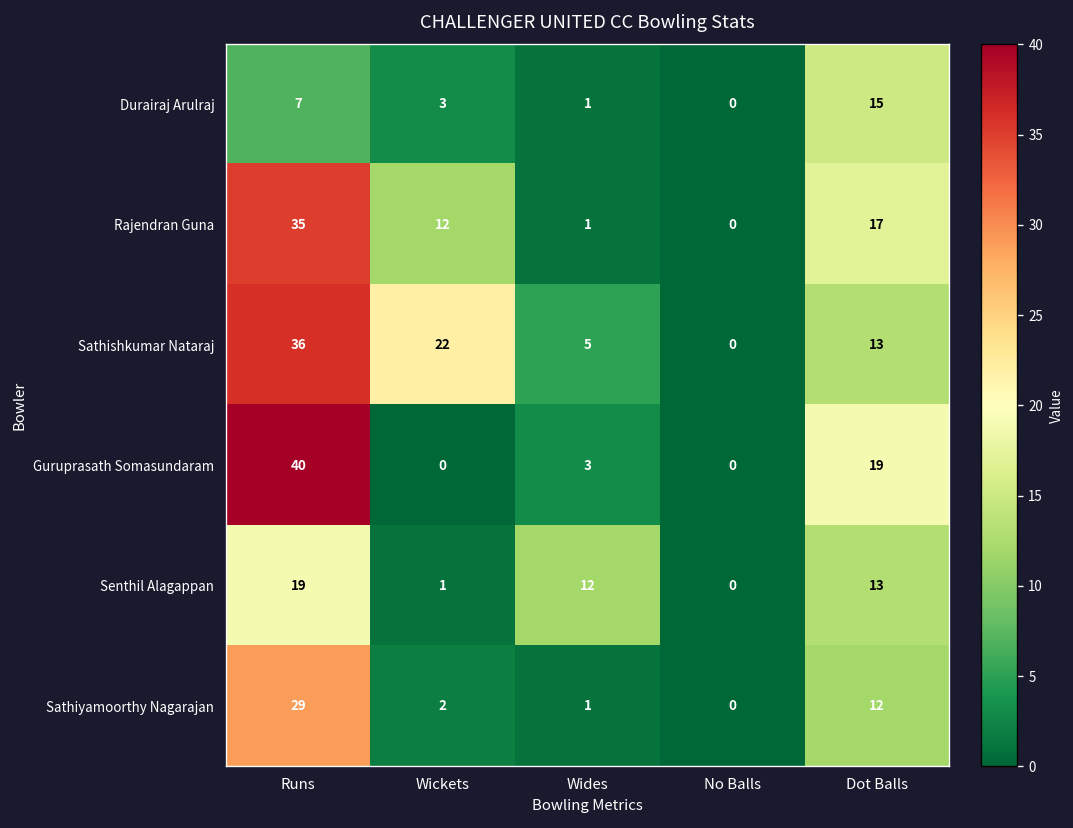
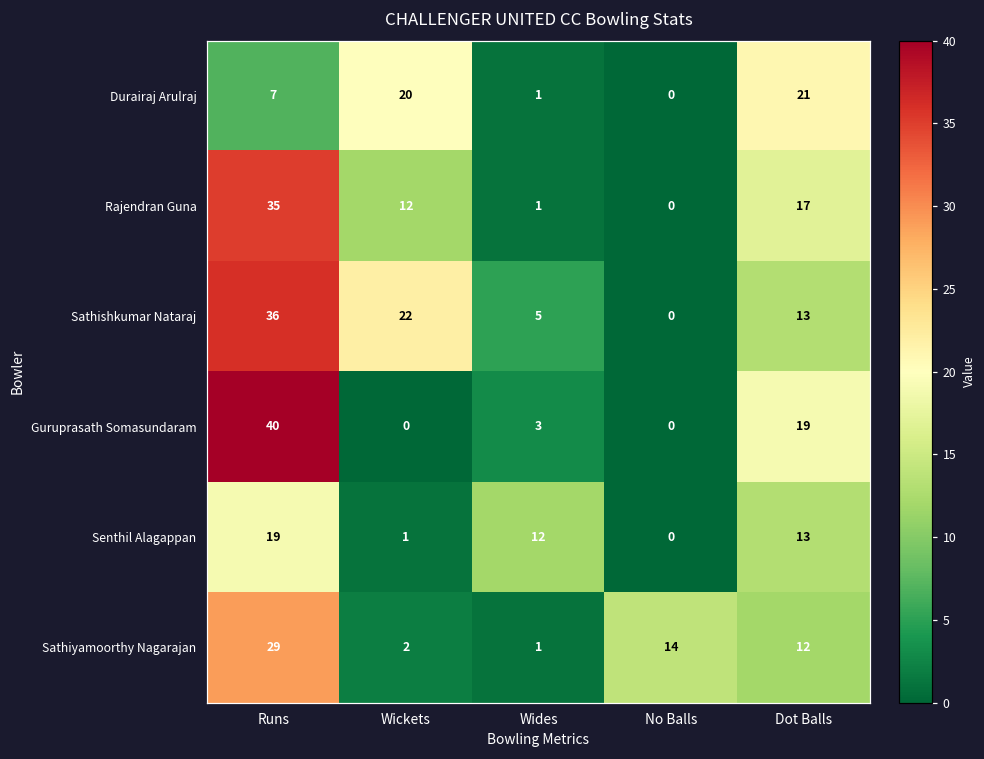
Durairaj Arulraj, Wickets: 3 -> 20
Durairaj Arulraj, Dot Balls: 15 -> 21
Sathiyamoorthy Nagarajan, No Balls: 0 -> 14
